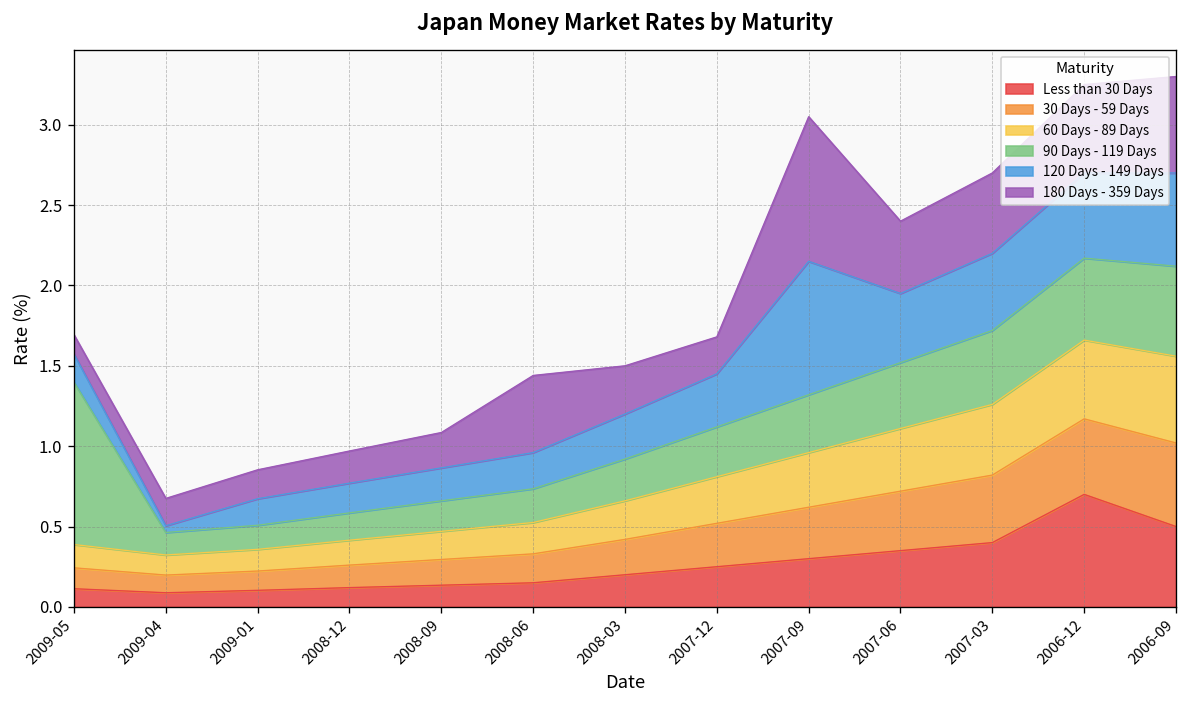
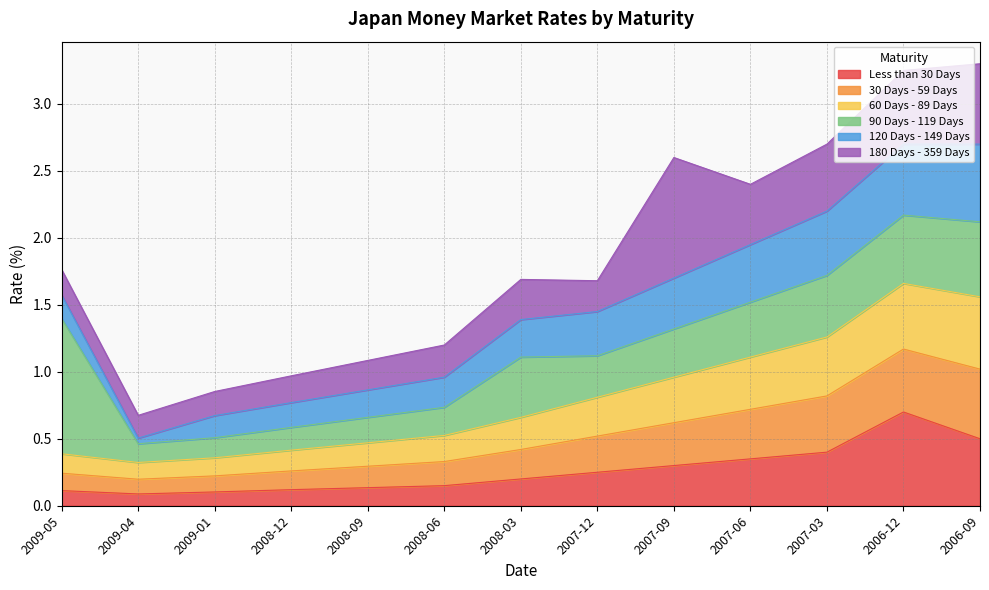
180 Days - 359 Days, 2009-05: 0.12 -> 0.19
180 Days - 359 Days, 2008-06: 0.48 -> 0.24
90 Days - 119 Days, 2008-03: 0.26 -> 0.45
120 Days - 149 Days, 2007-09: 0.83 -> 0.38
